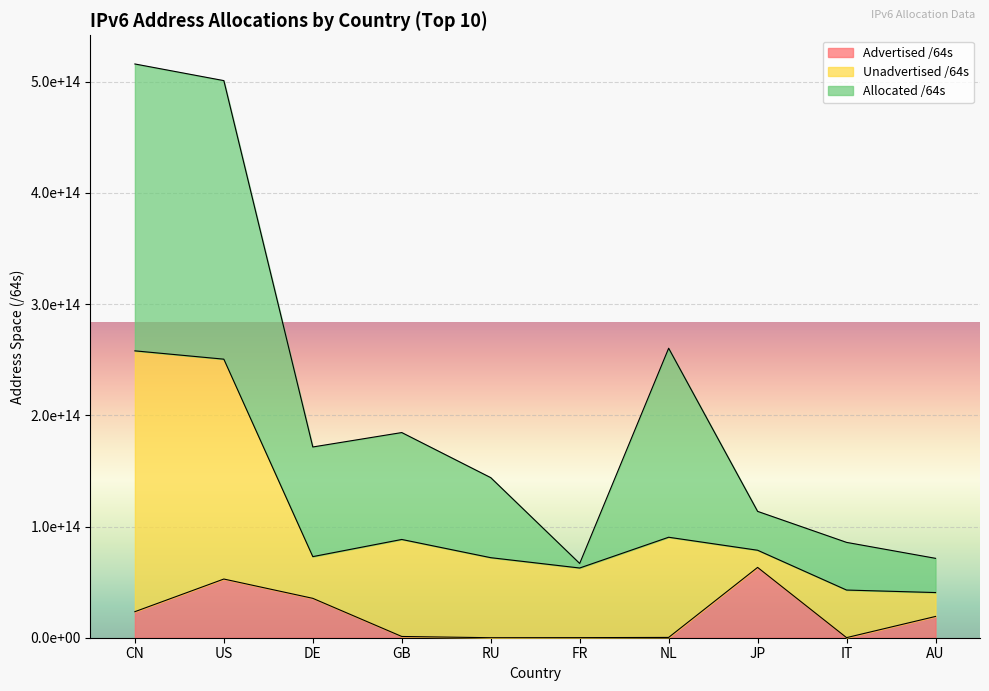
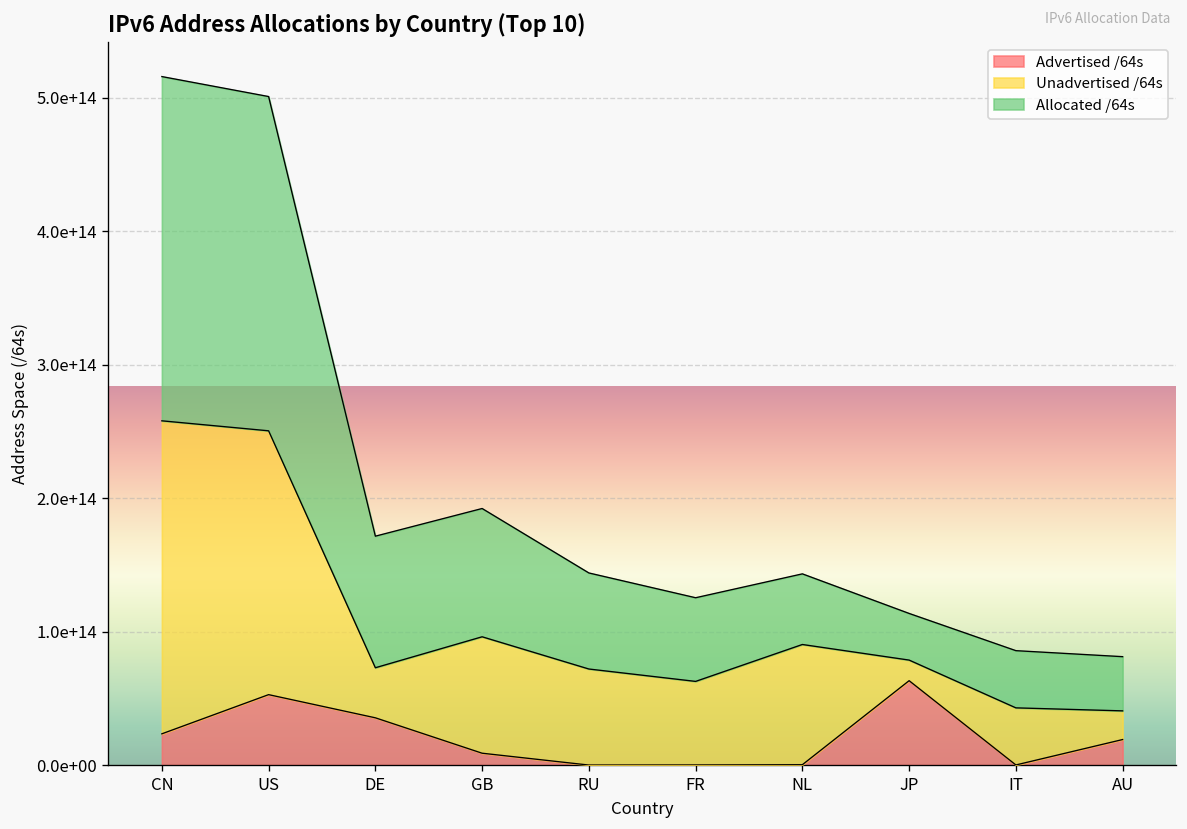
Advertised /64s, GB: 1000000000000 -> 9000000000000
Allocated /64s, FR: 4000000000000 -> 63000000000000
Allocated /64s, NL: 170000000000000 -> 53000000000000
Allocated /64s, AU: 31000000000000 -> 41000000000000
